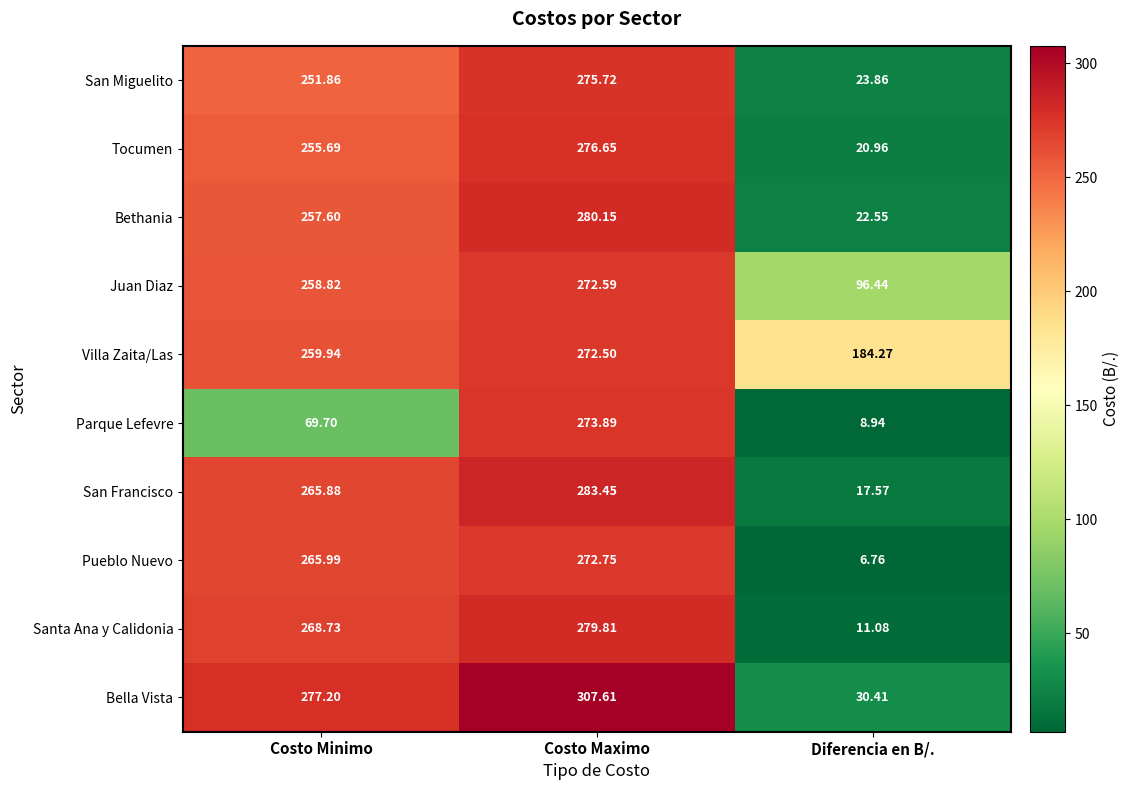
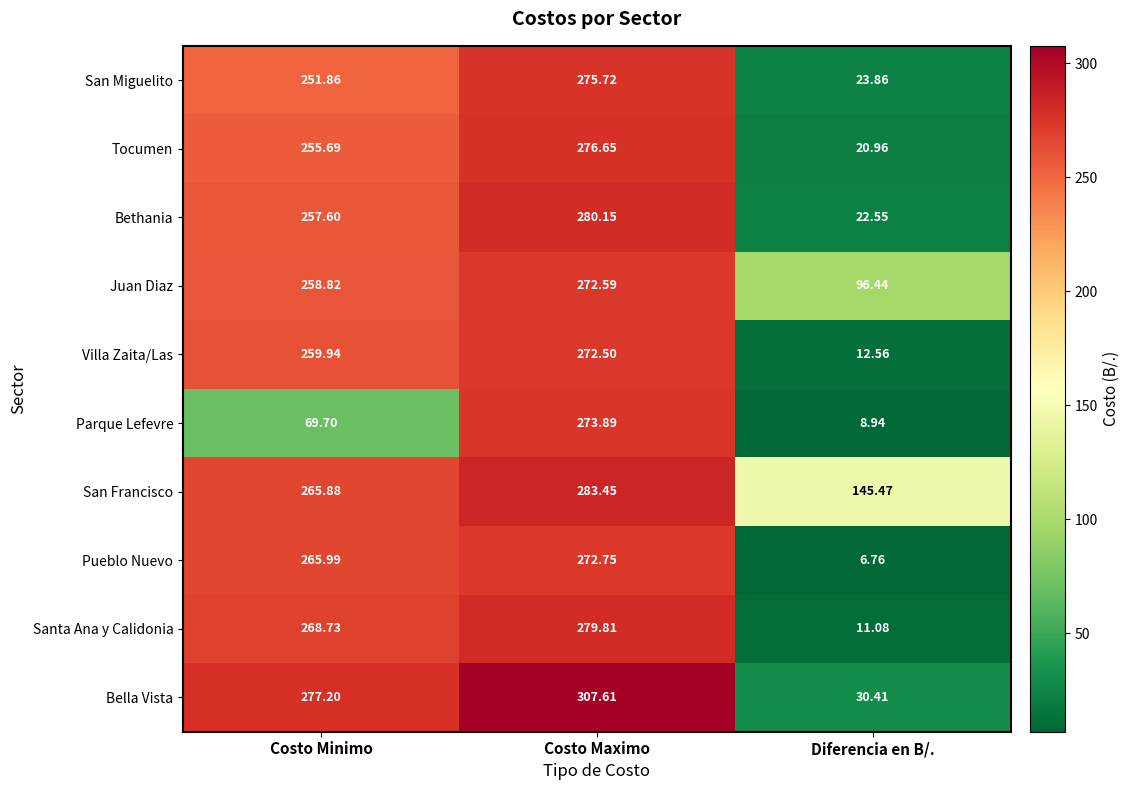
Villa Zaita/Las, Diferencia en B/.: 184.27 -> 12.56
San Francisco, Diferencia en B/.: 17.57 -> 145.47
